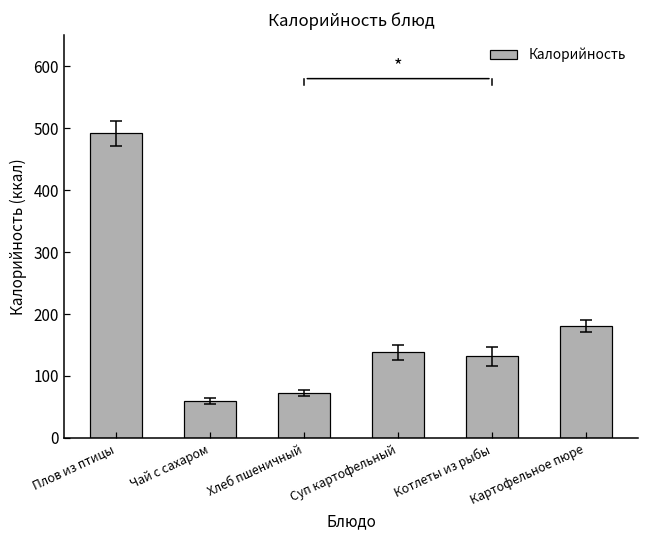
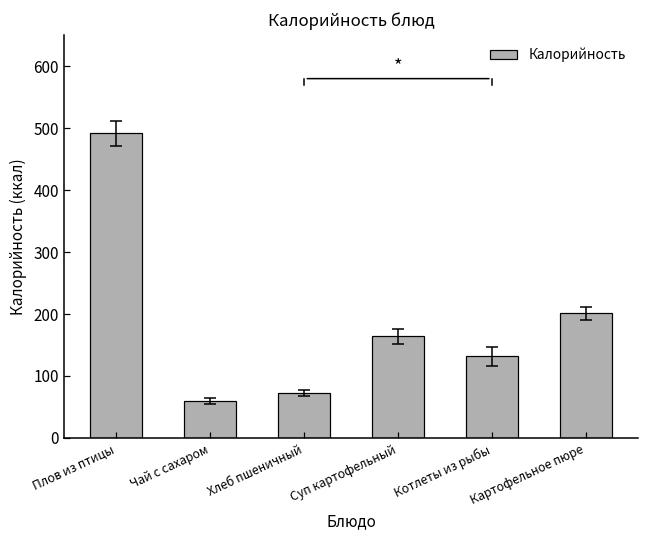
Калорийность, Суп картофельный: 140 -> 160
Калорийность, Картофельное пюре: 180 -> 200
